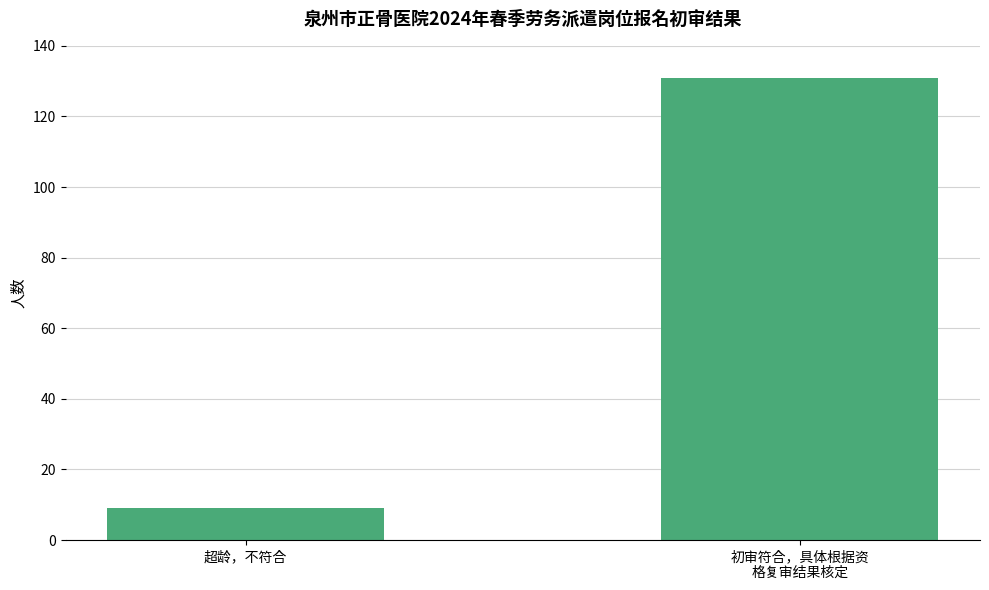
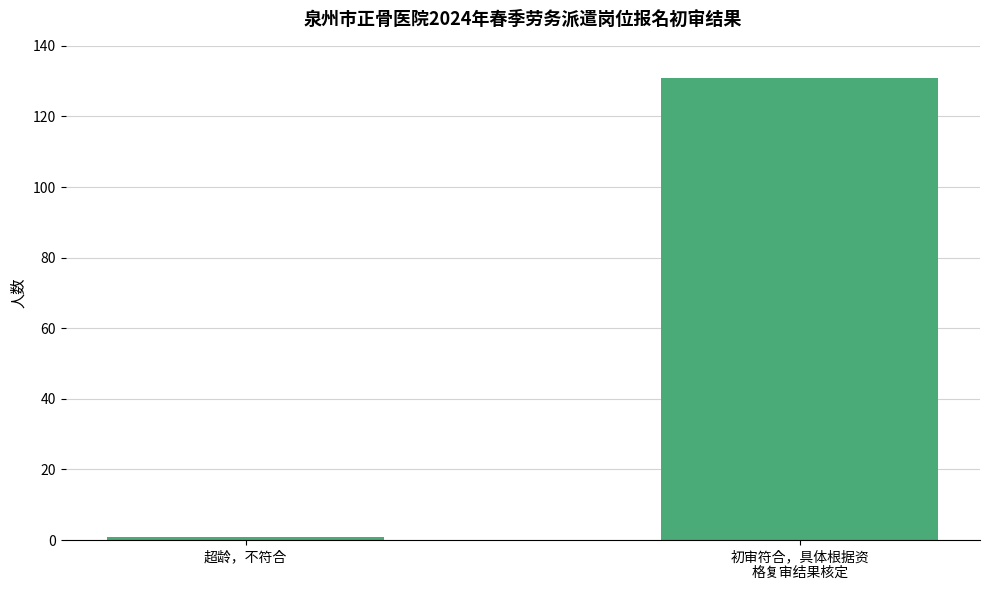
超龄，不符合: 9 -> 1
